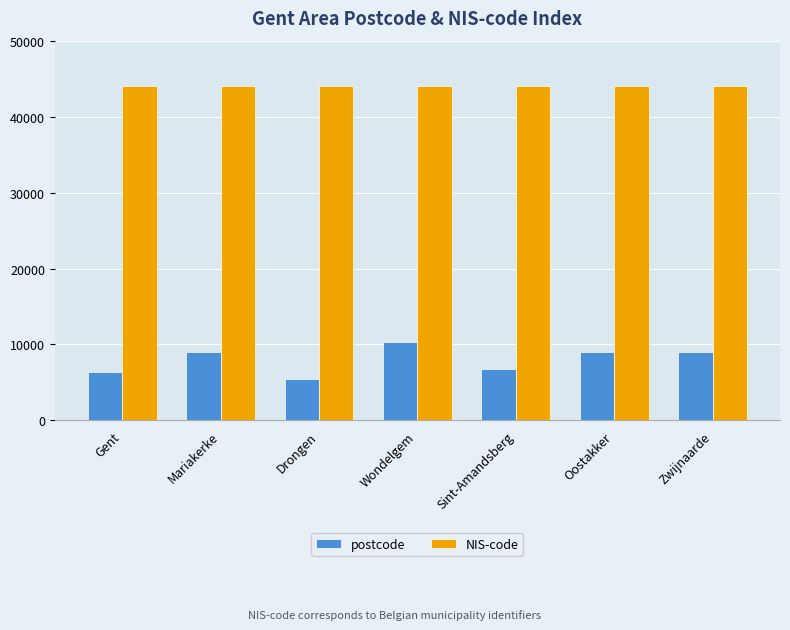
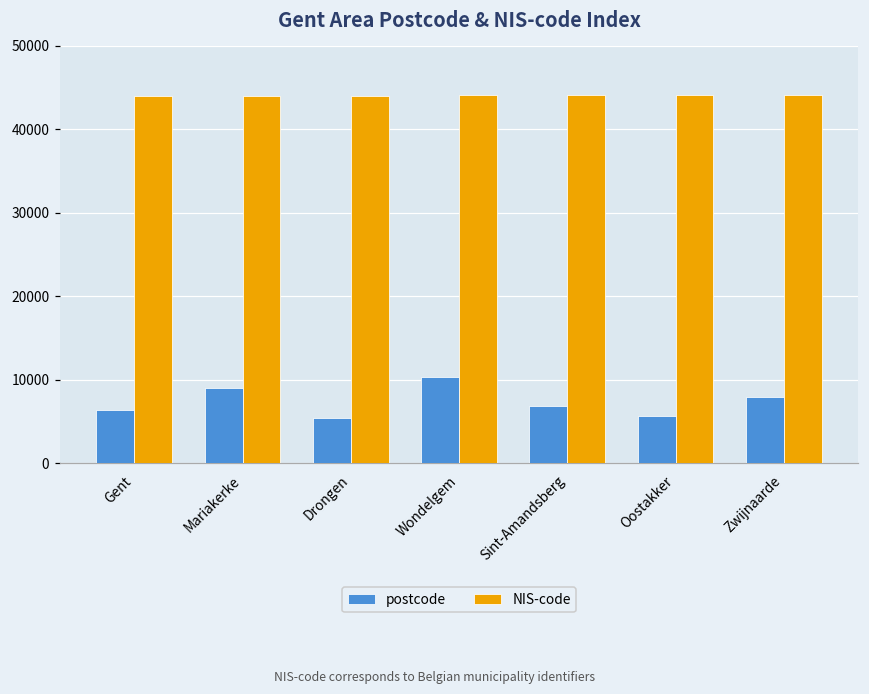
postcode, Oostakker: 9000 -> 6000
postcode, Zwijnaarde: 9000 -> 8000
